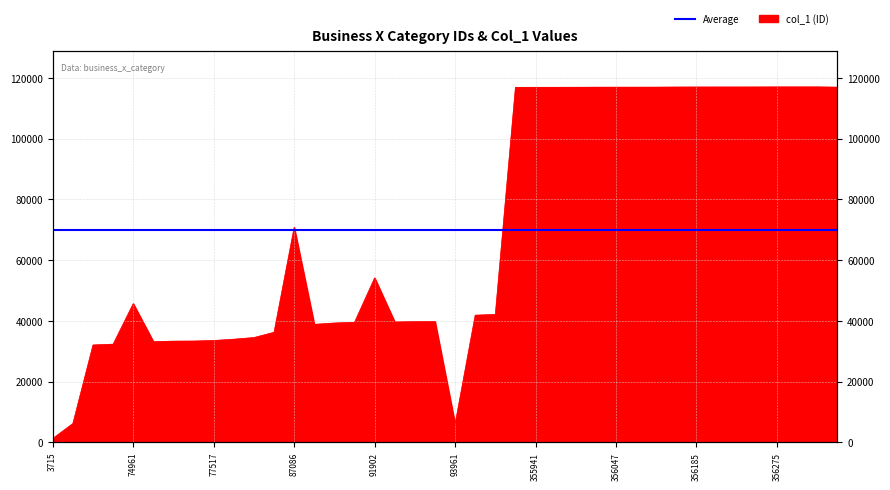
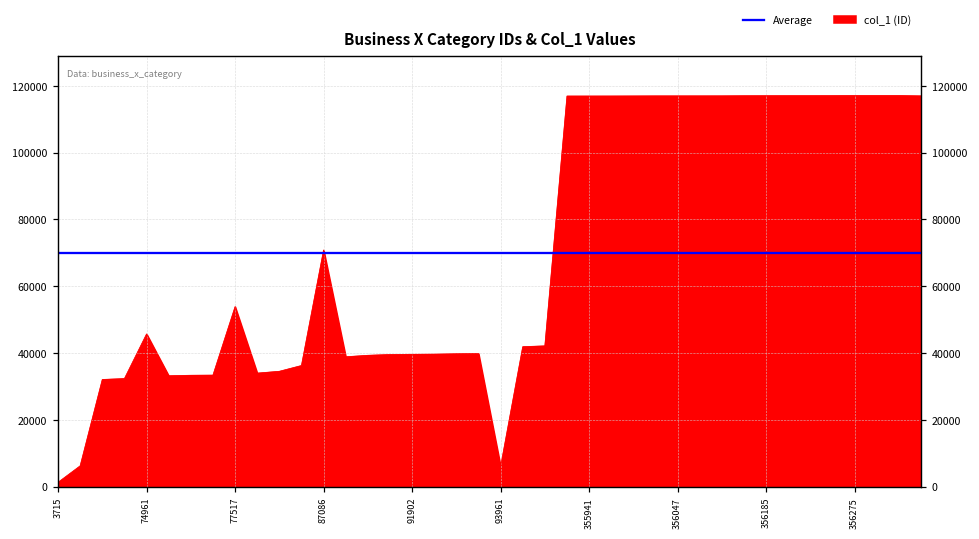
77517: 34000 -> 54000
91902: 54000 -> 40000
